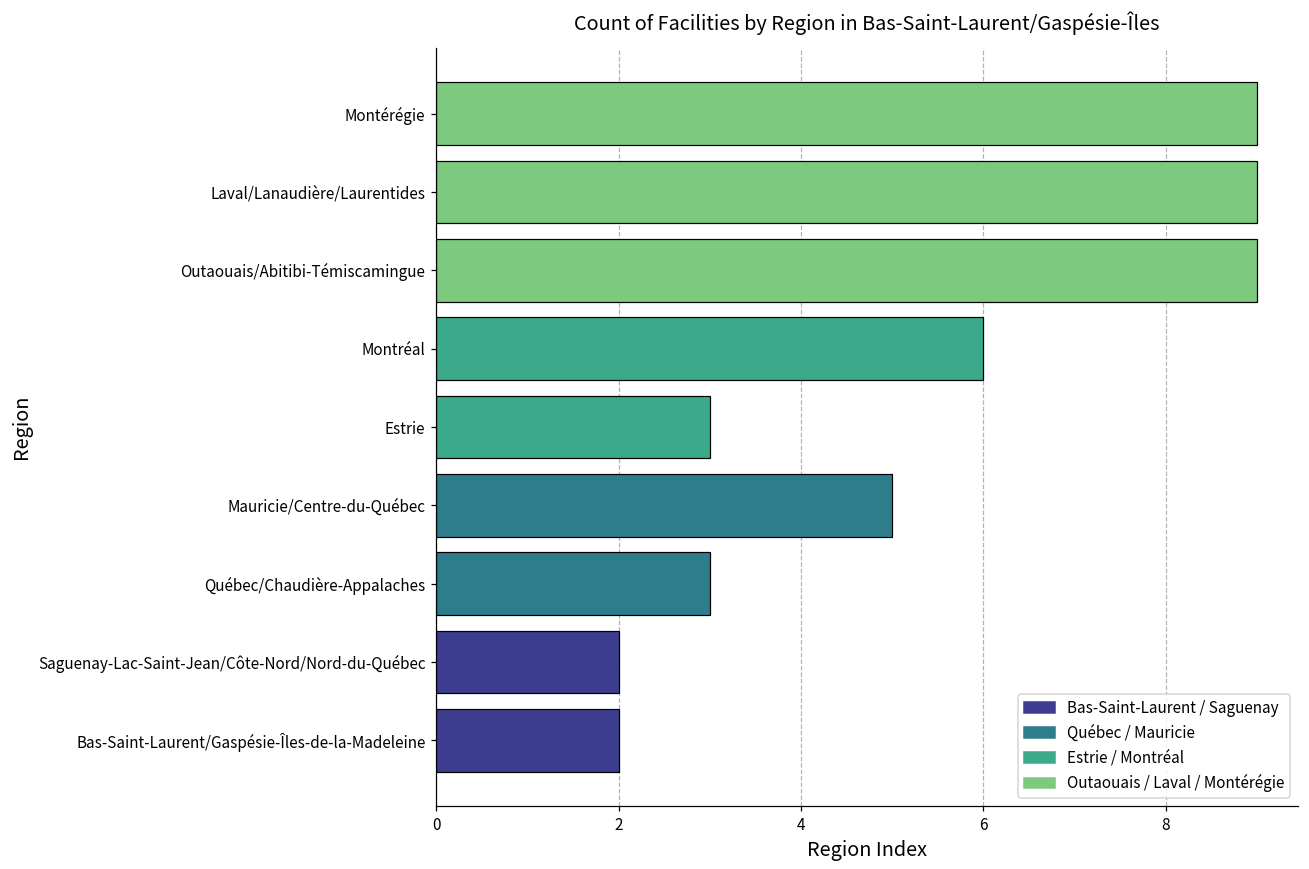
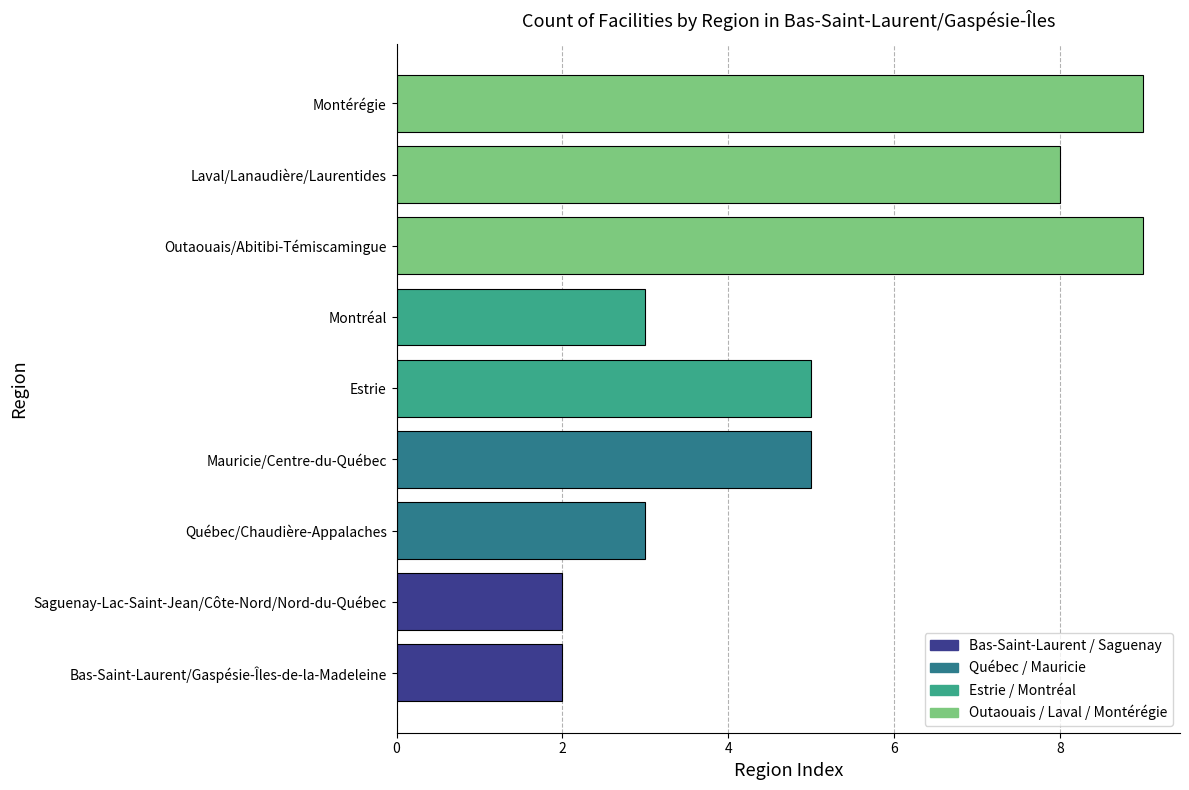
Laval/Lanaudière/Laurentides: 9 -> 8
Montréal: 6 -> 3
Estrie: 3 -> 5
